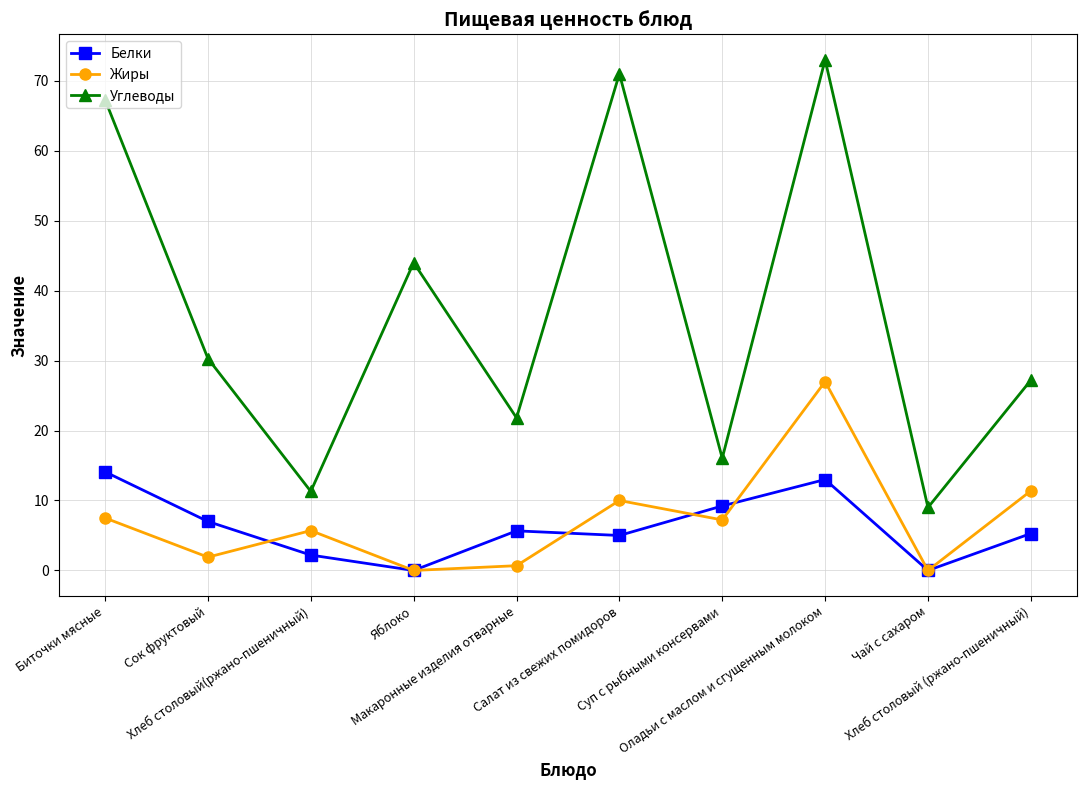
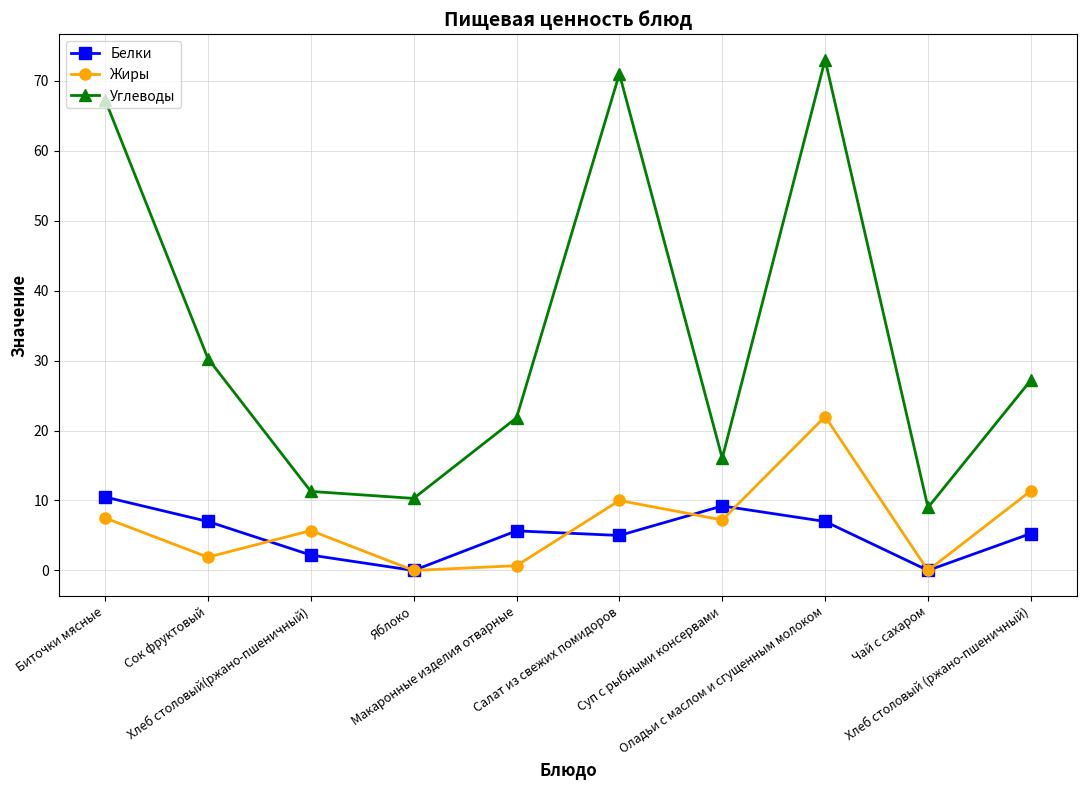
Белки, Биточки мясные: 14 -> 11
Углеводы, Яблоко: 44 -> 10
Белки, Оладьи с маслом и сгущенным молоком: 13 -> 7
Жиры, Оладьи с маслом и сгущенным молоком: 27 -> 22
